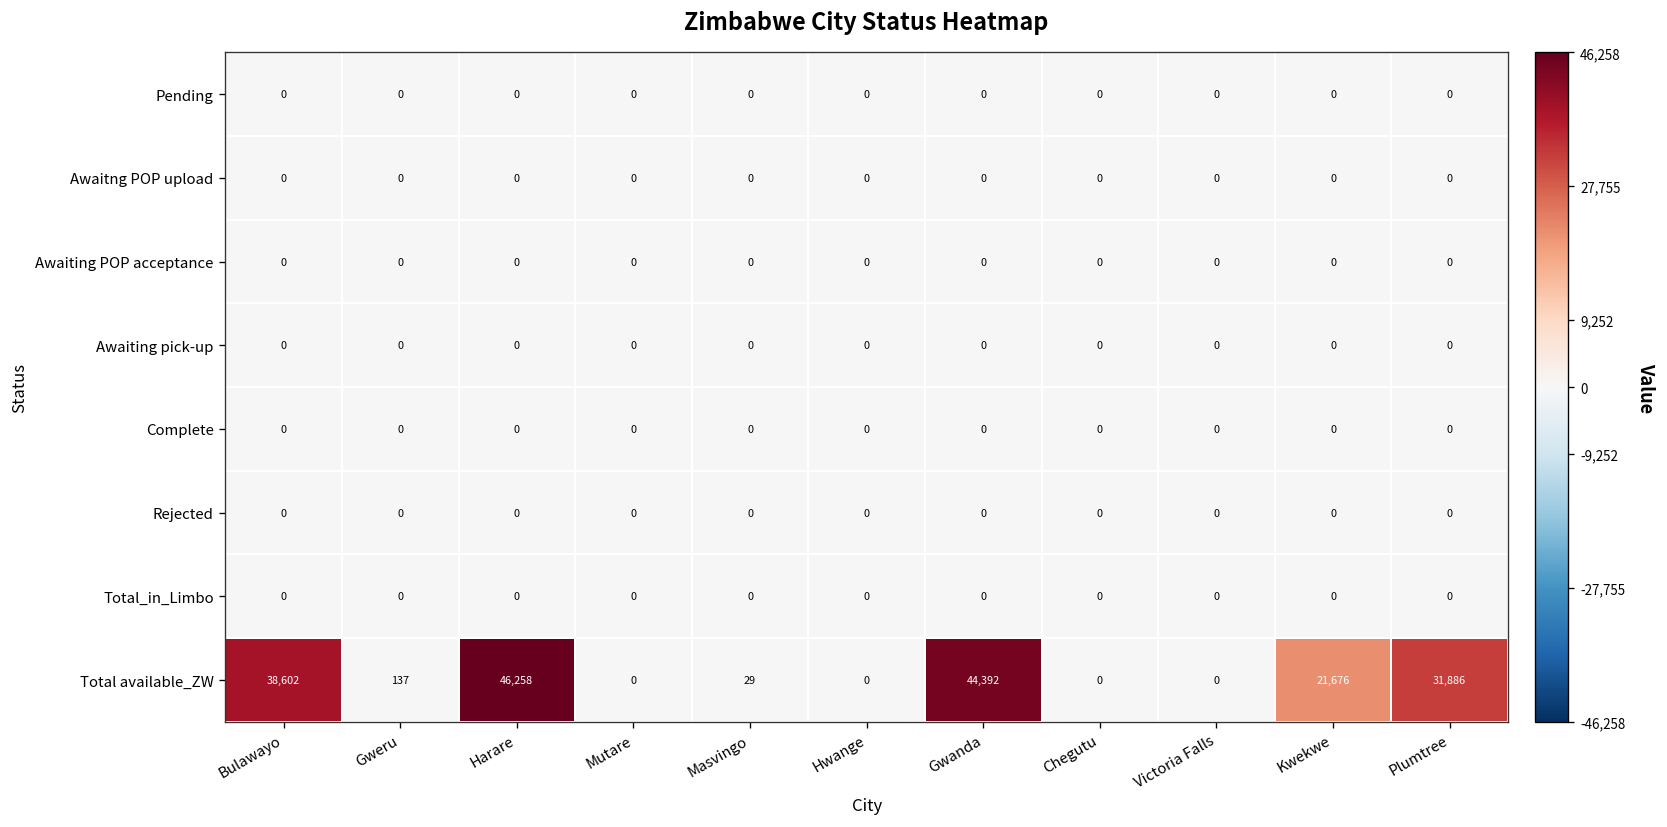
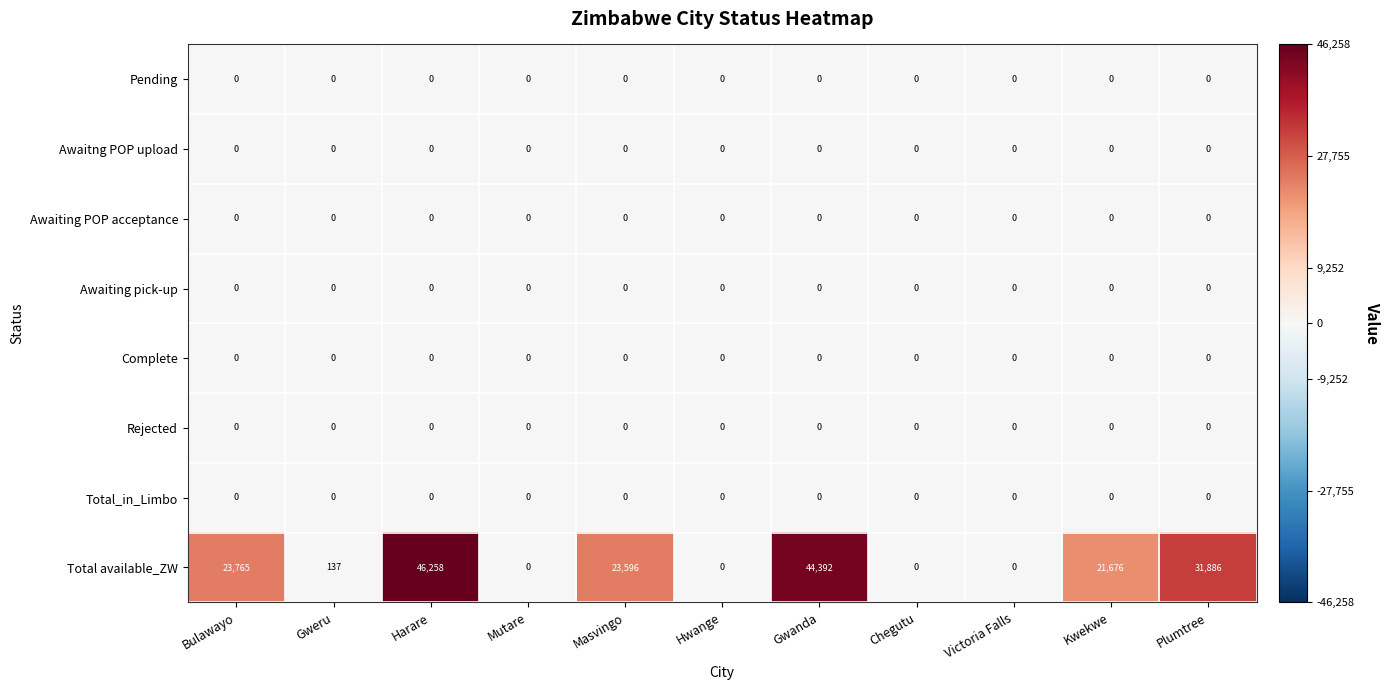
Total available_ZW, Bulawayo: 38,602 -> 23,765
Total available_ZW, Masvingo: 29 -> 23,596
